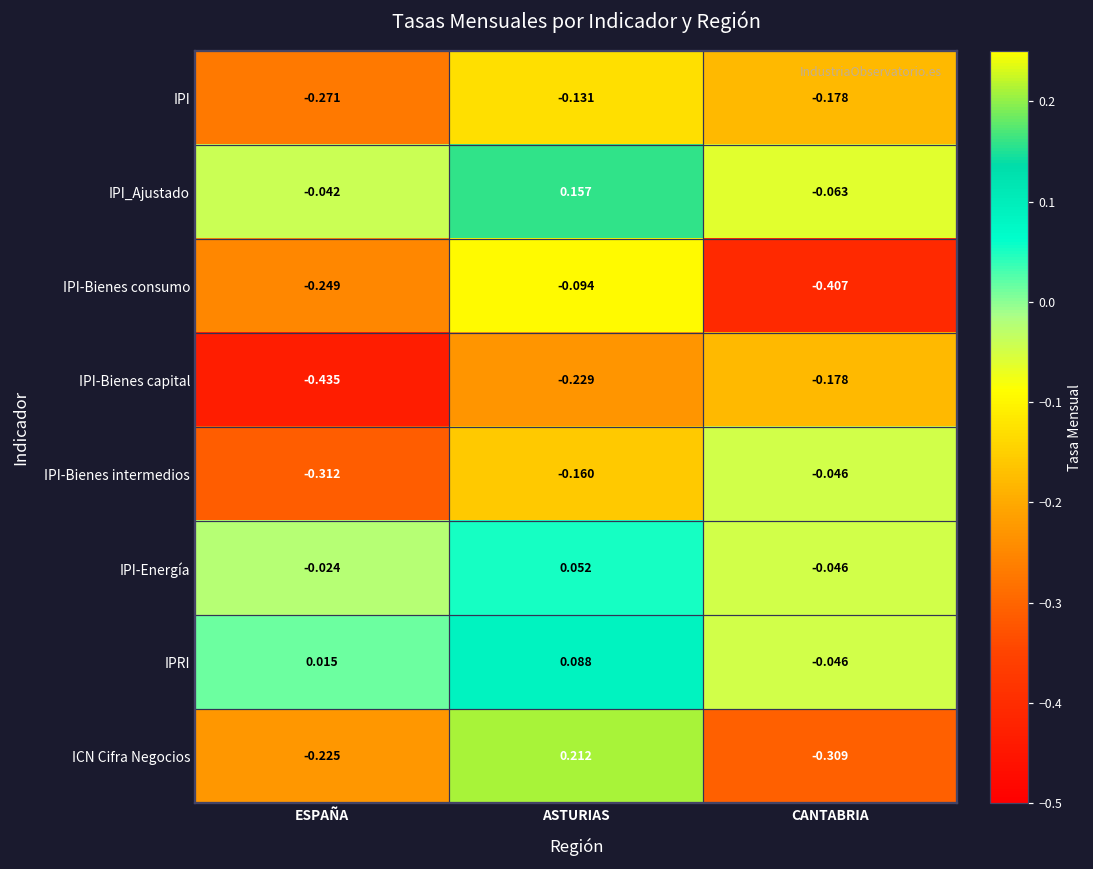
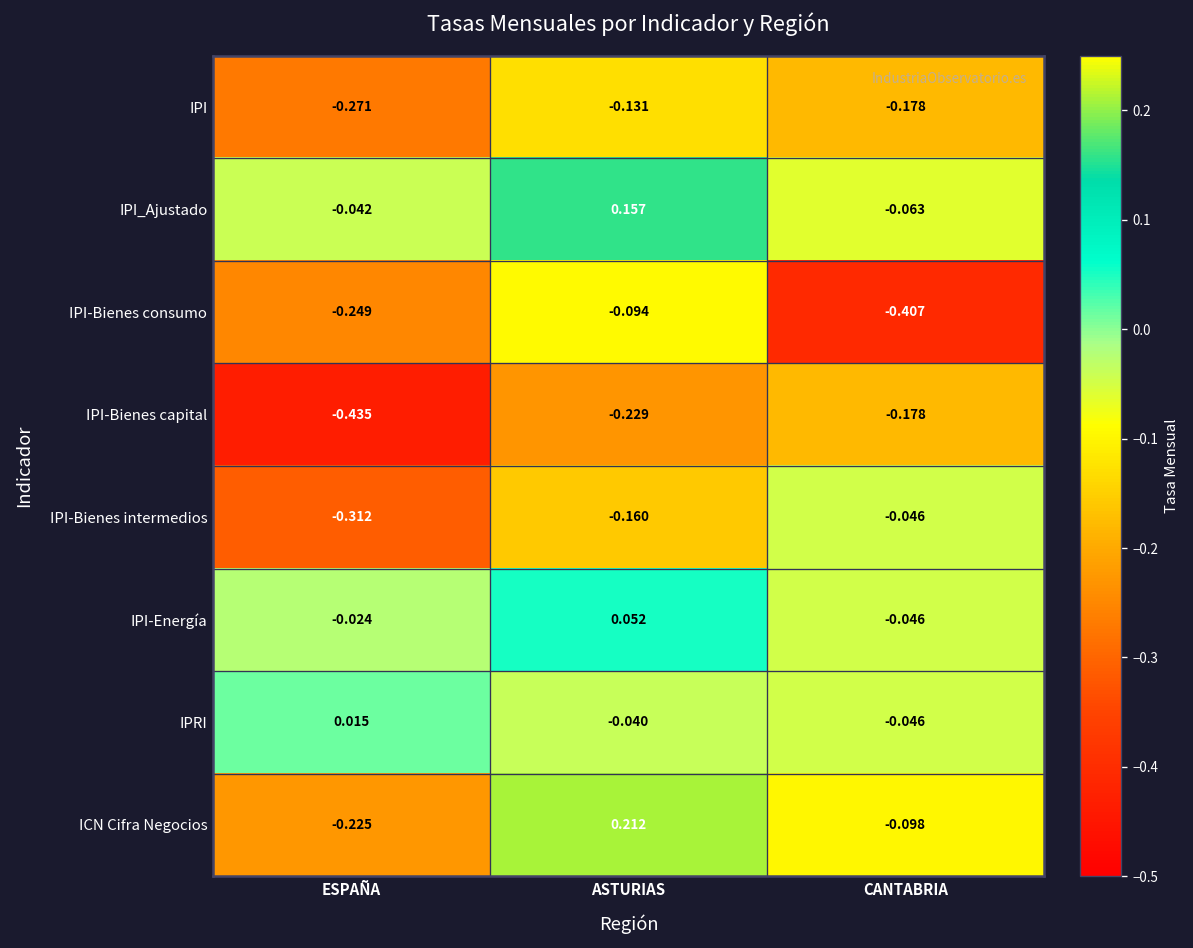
IPRI, ASTURIAS: 0.088 -> -0.040
ICN Cifra Negocios, CANTABRIA: -0.309 -> -0.098
